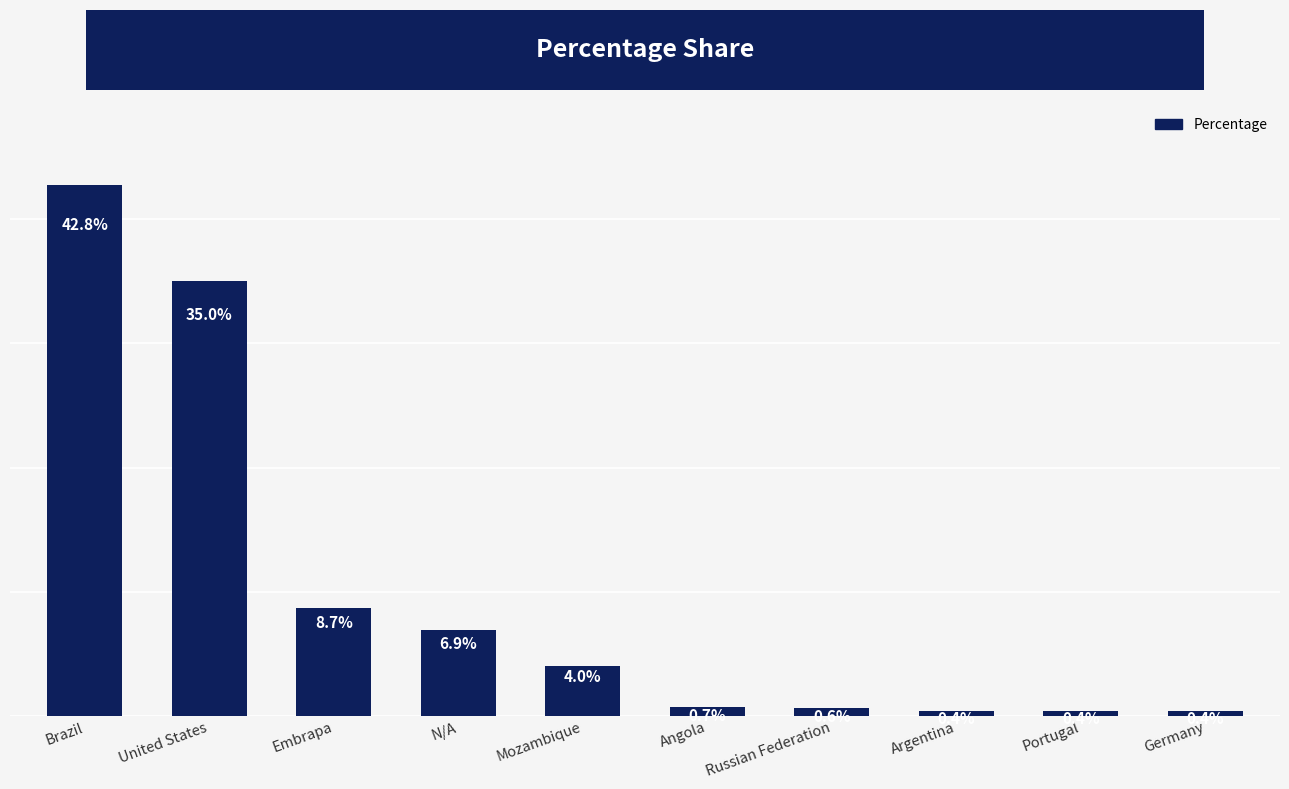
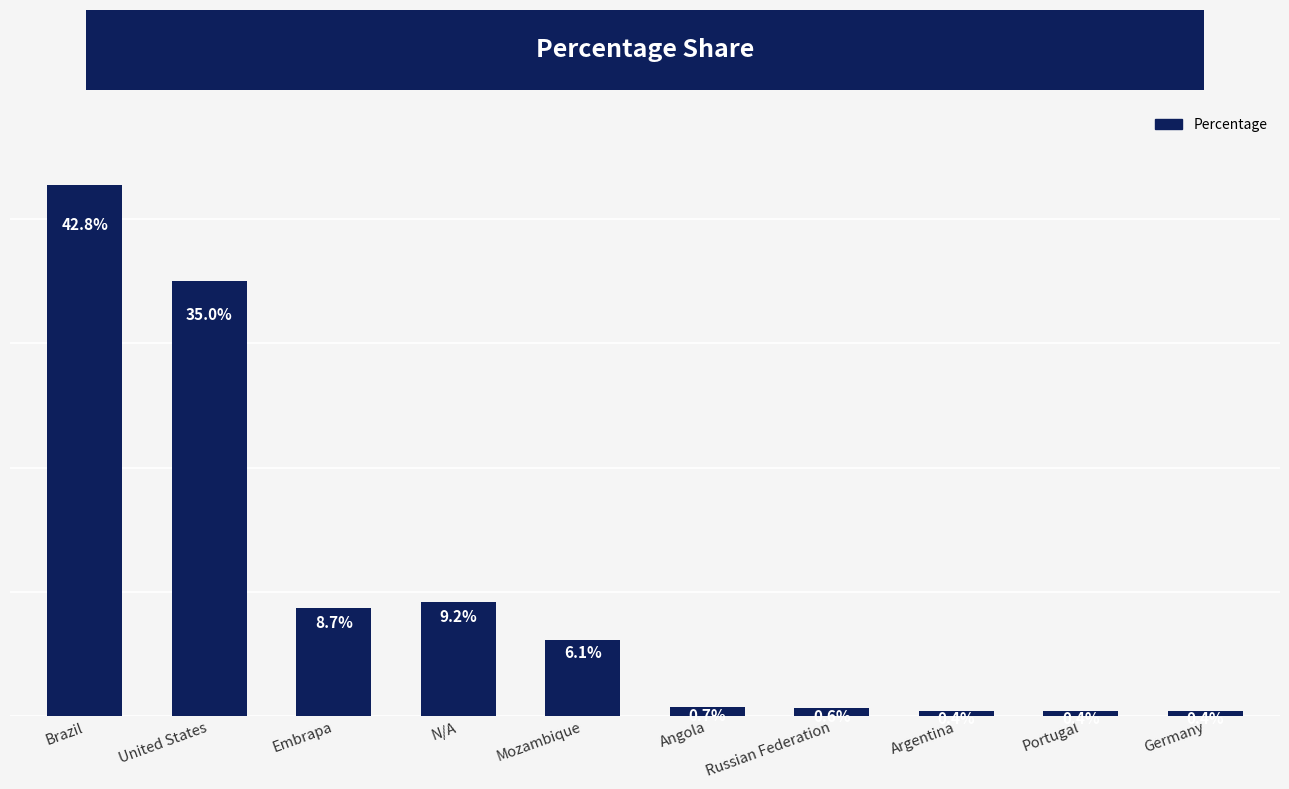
N/A: 6.9% -> 9.2%
Mozambique: 4.0% -> 6.1%
